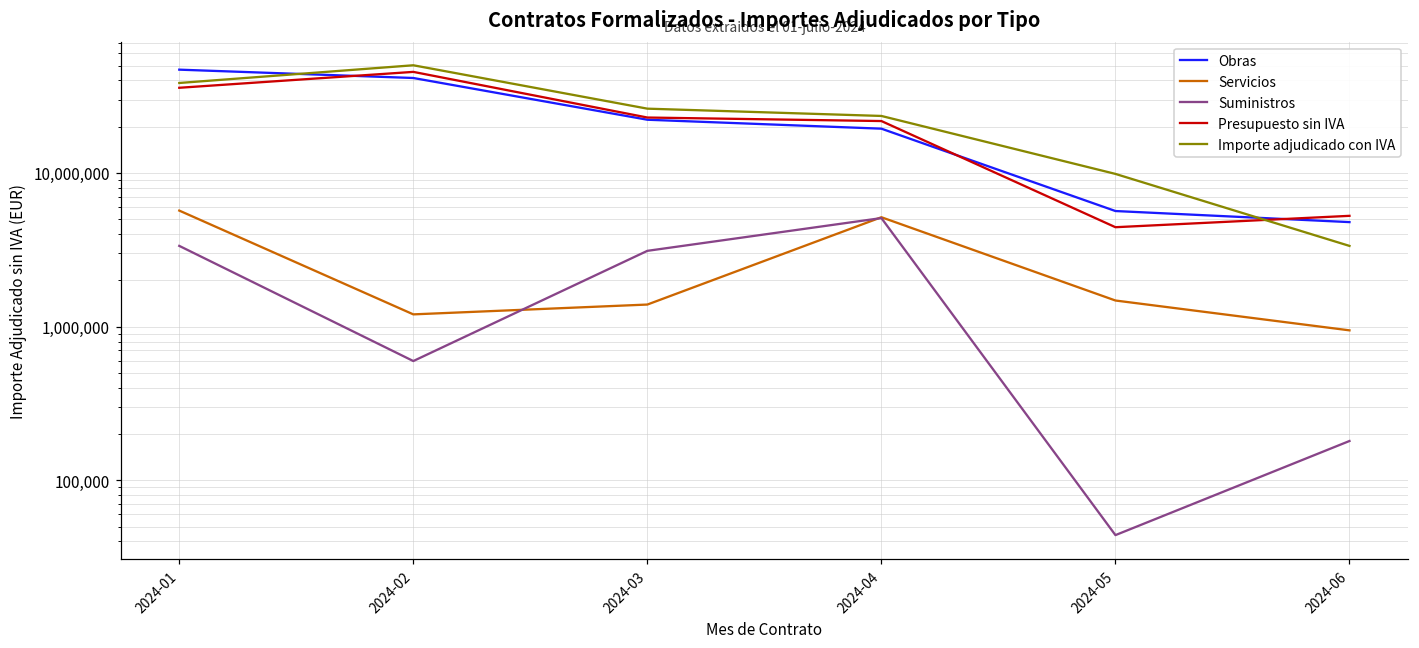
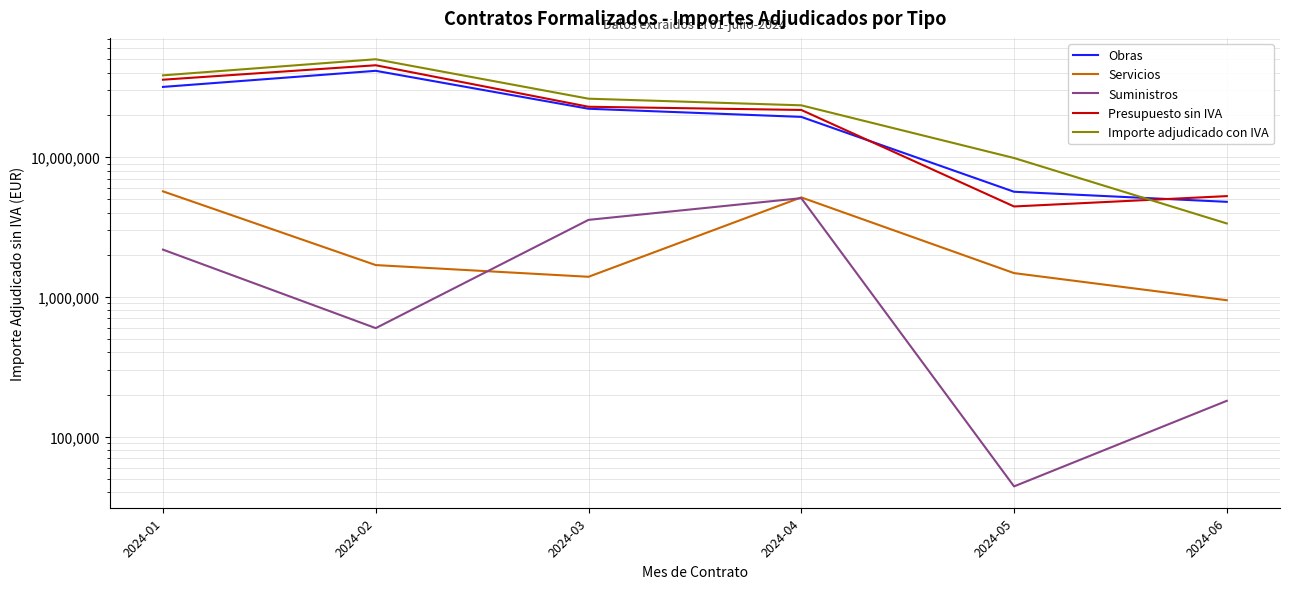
Obras, 2024-01: 47,000,000 -> 32,000,000
Suministros, 2024-01: 3,400,000 -> 2,200,000
Servicios, 2024-02: 1,200,000 -> 1,700,000
Suministros, 2024-03: 3,100,000 -> 3,600,000
